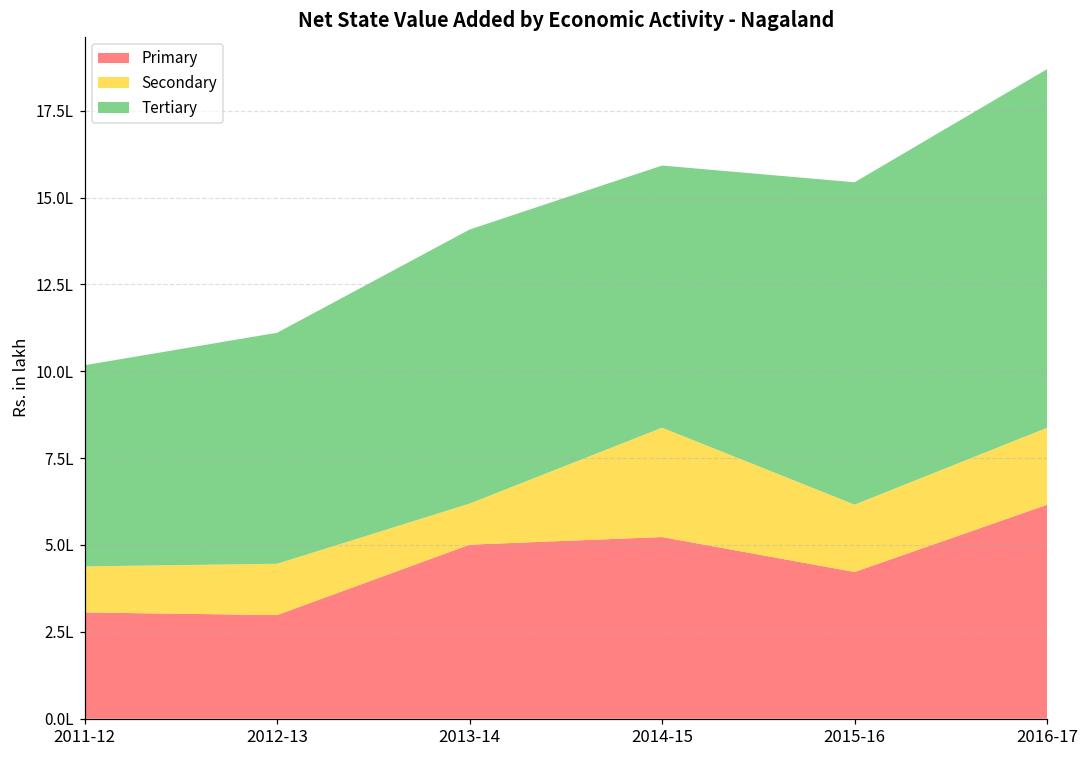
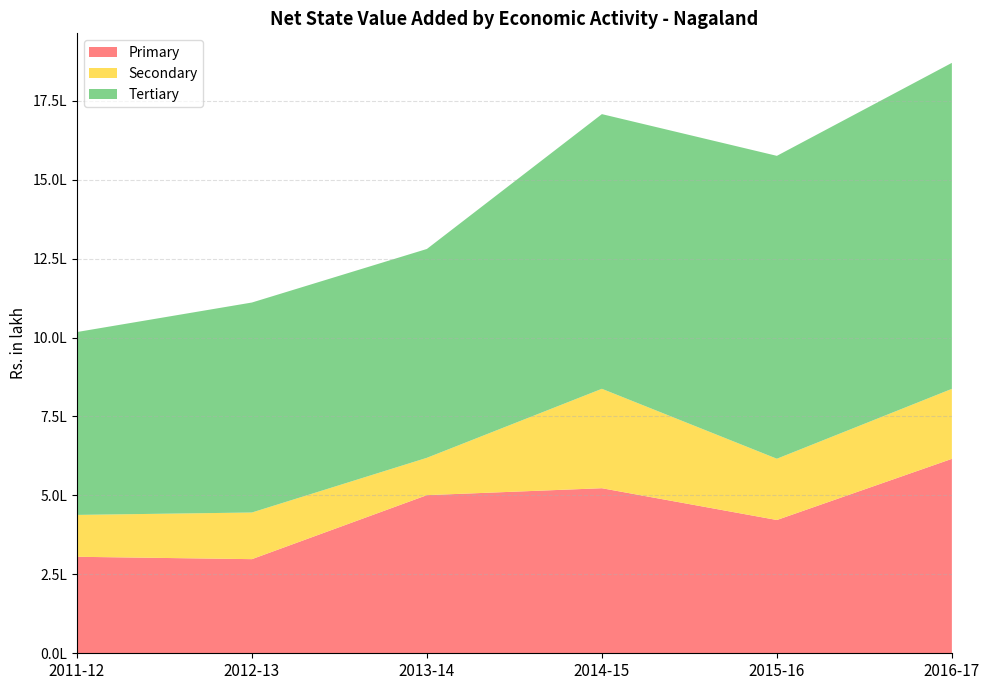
Tertiary, 2013-14: 7.9L -> 6.6L
Tertiary, 2014-15: 7.5L -> 8.7L
Tertiary, 2015-16: 9.3L -> 9.6L
